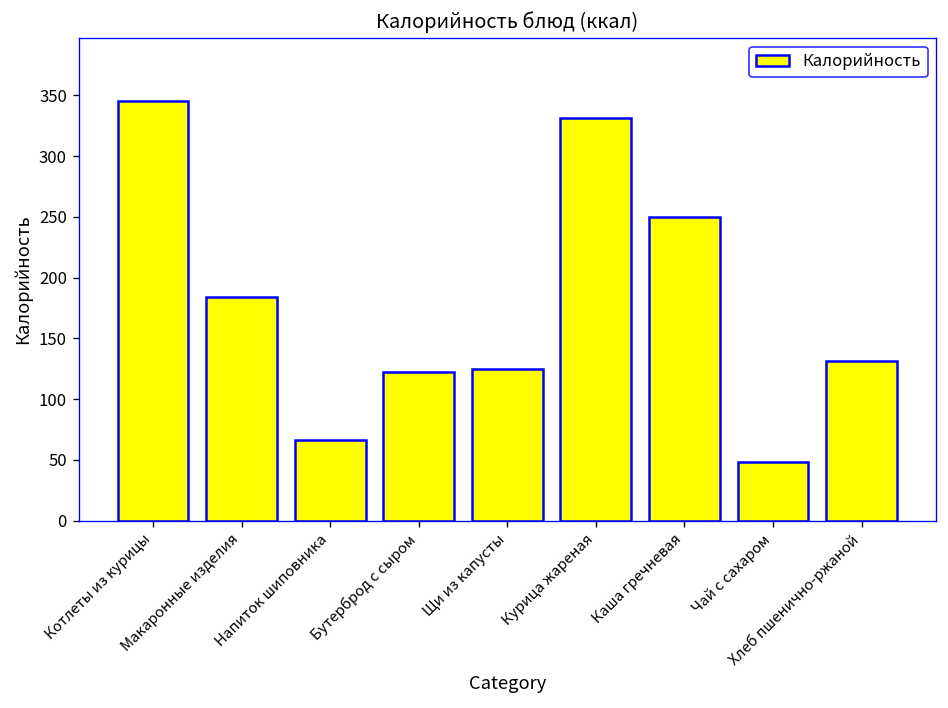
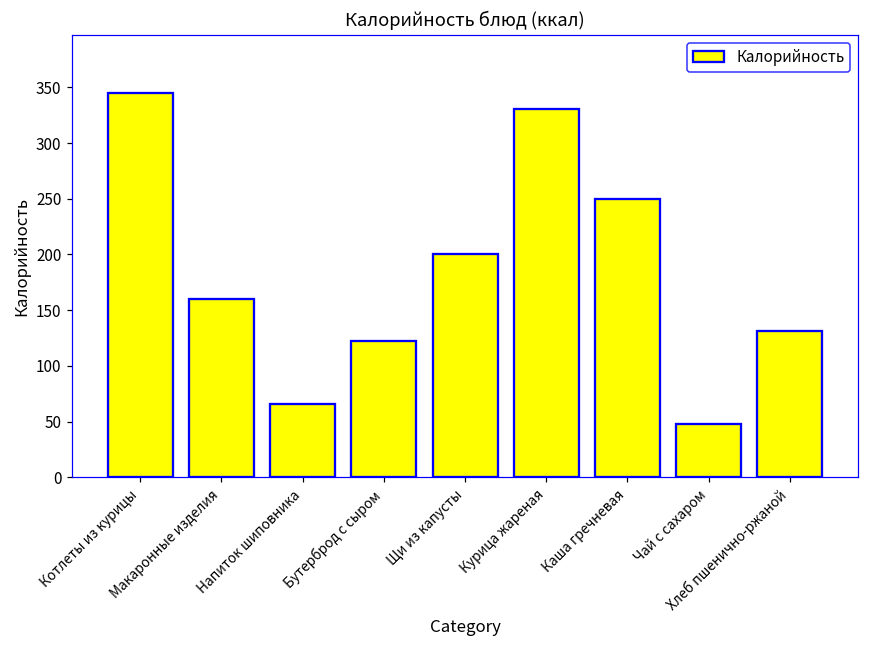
Макаронные изделия: 184 -> 160
Щи из капусты: 125 -> 200
